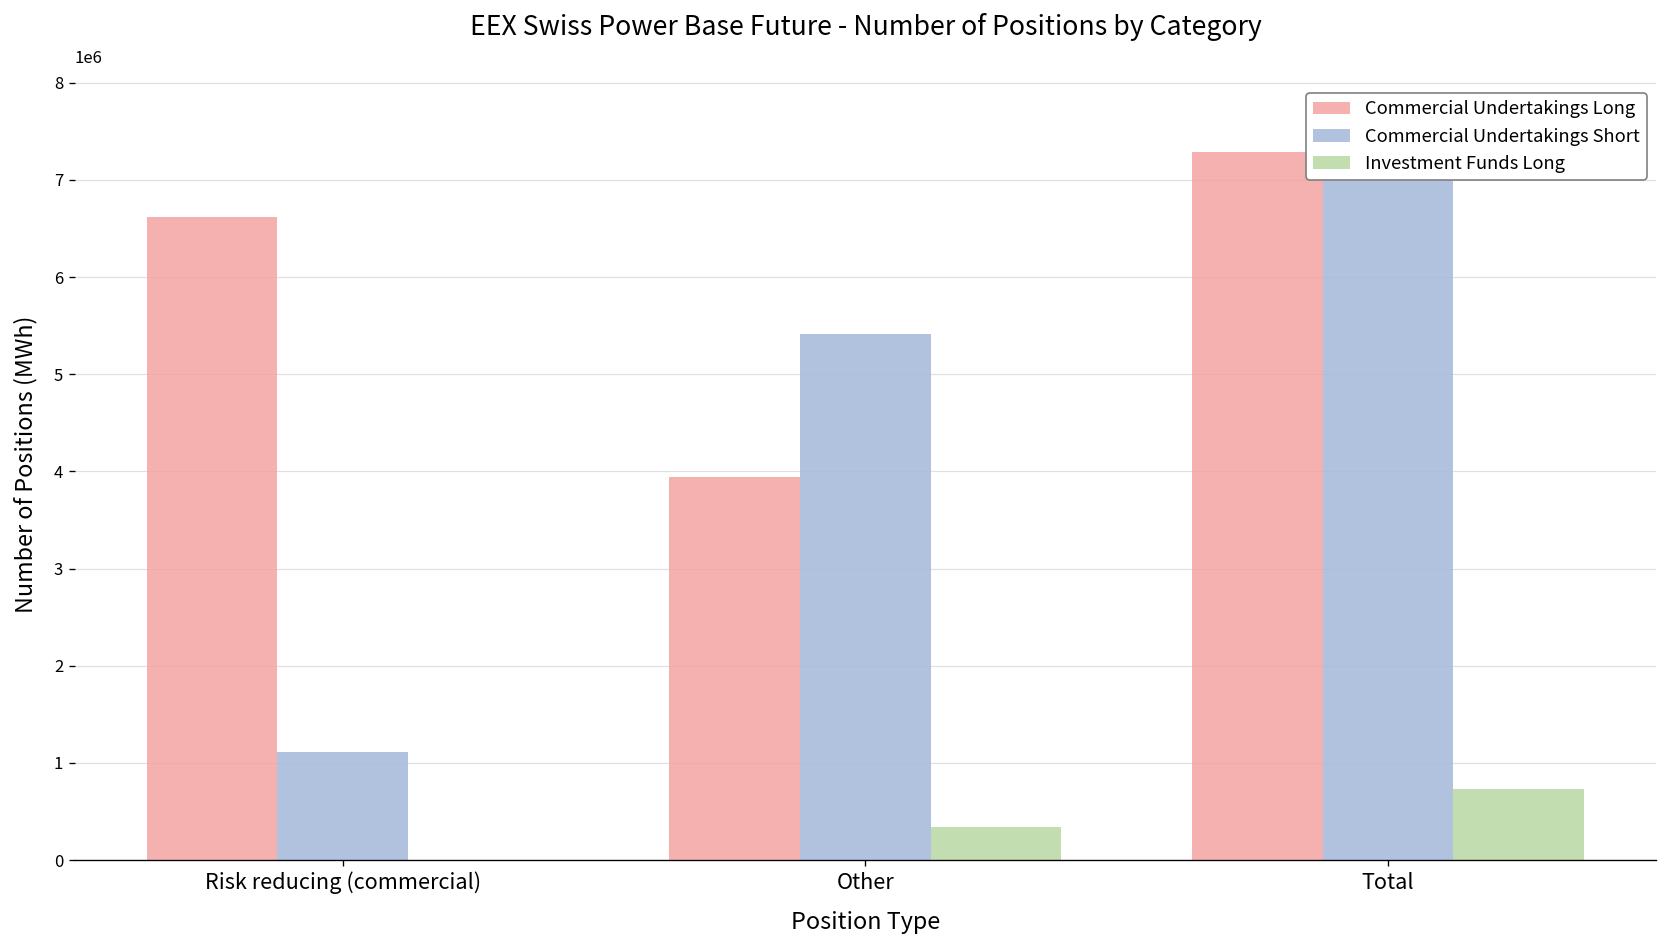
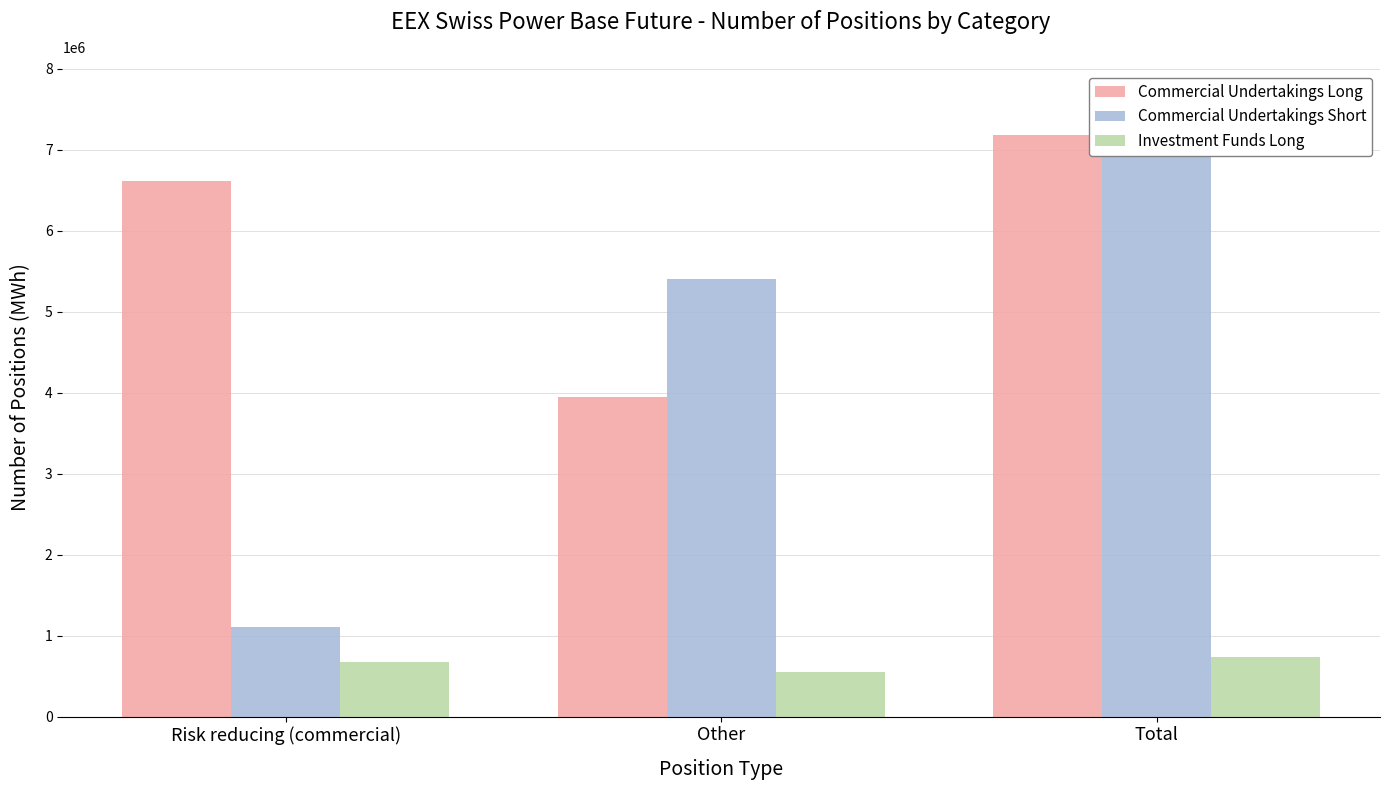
Investment Funds Long, Risk reducing (commercial): 0 -> 700000
Investment Funds Long, Other: 300000 -> 500000
Commercial Undertakings Long, Total: 7300000 -> 7200000
